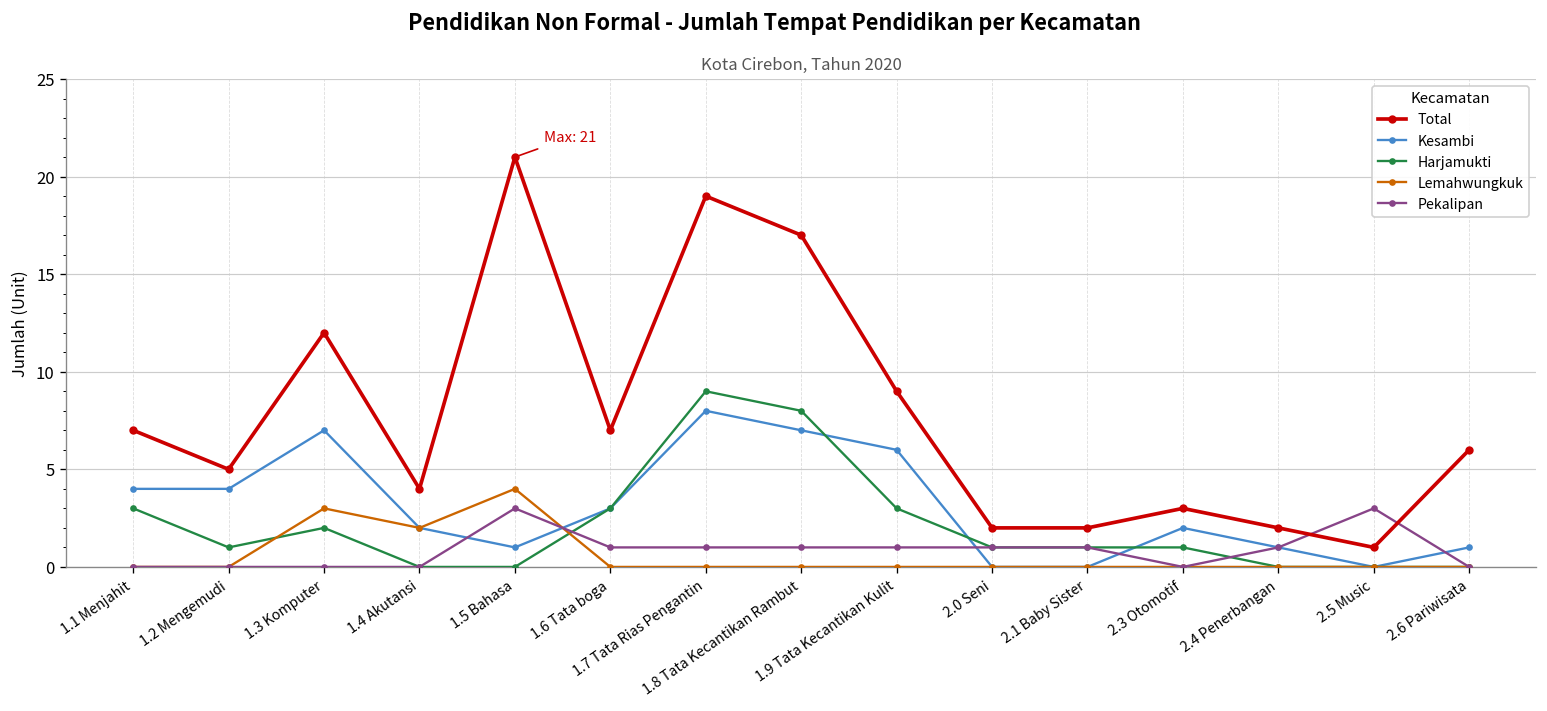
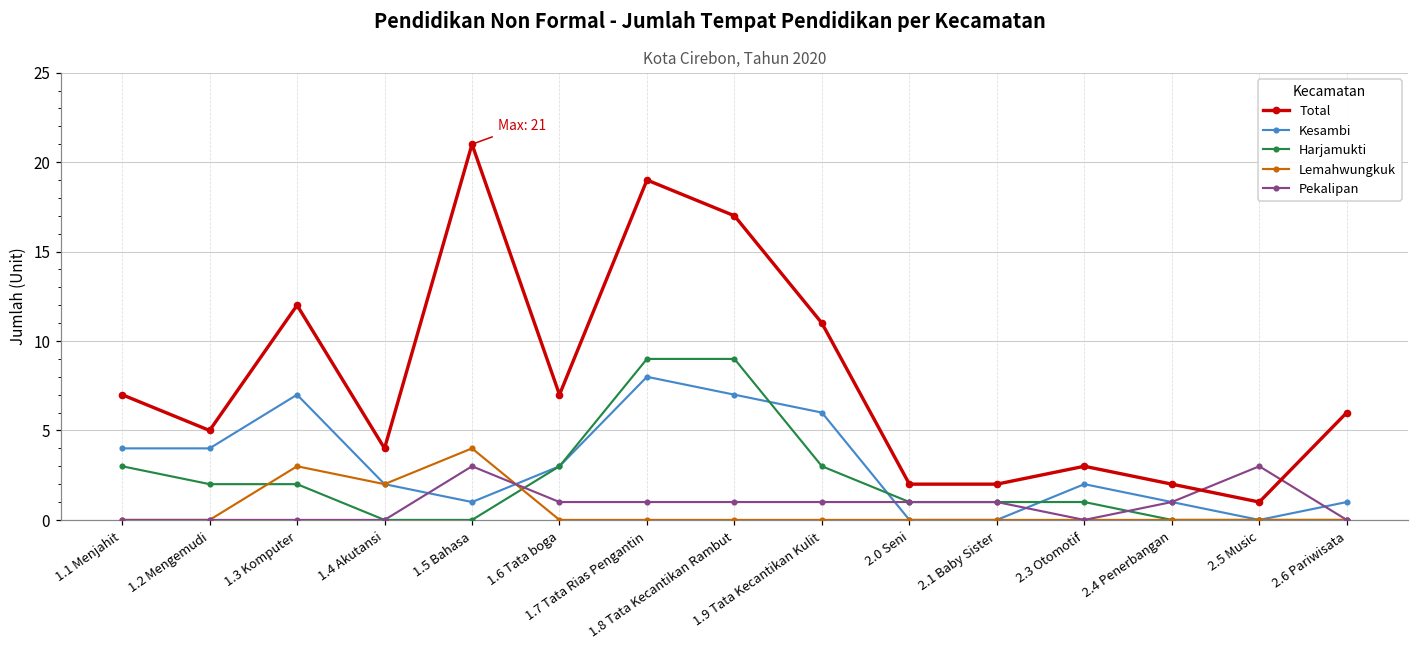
Harjamukti, 1.2 Mengemudi: 1 -> 2
Harjamukti, 1.8 Tata Kecantikan Rambut: 8 -> 9
Total, 1.9 Tata Kecantikan Kulit: 9 -> 11
